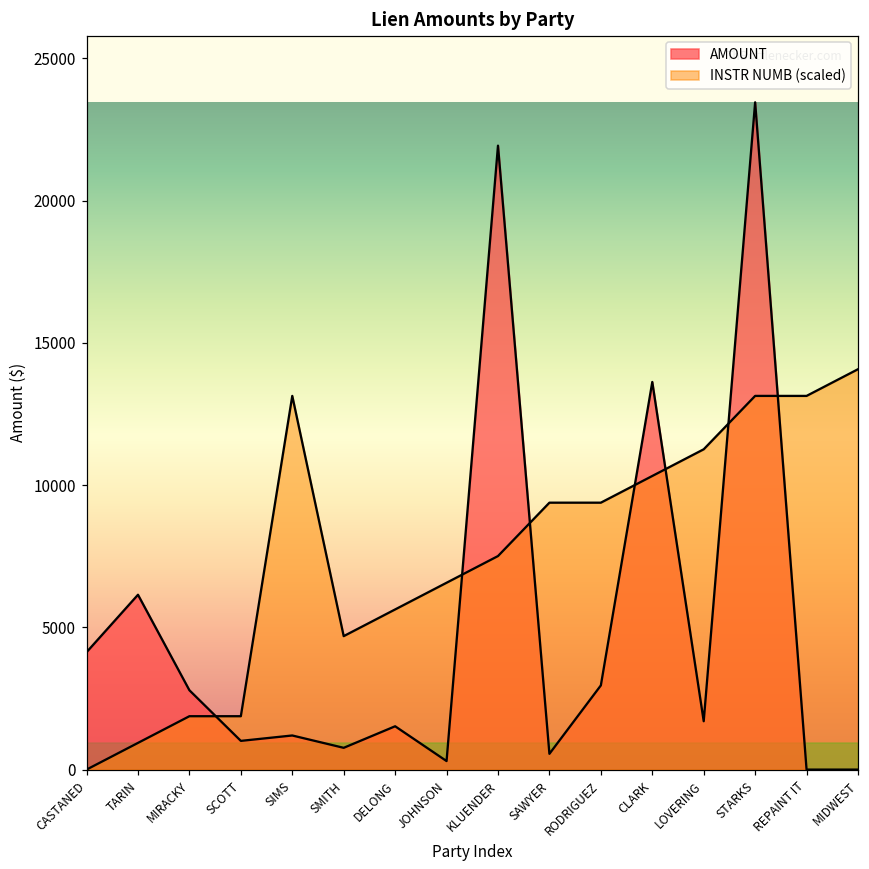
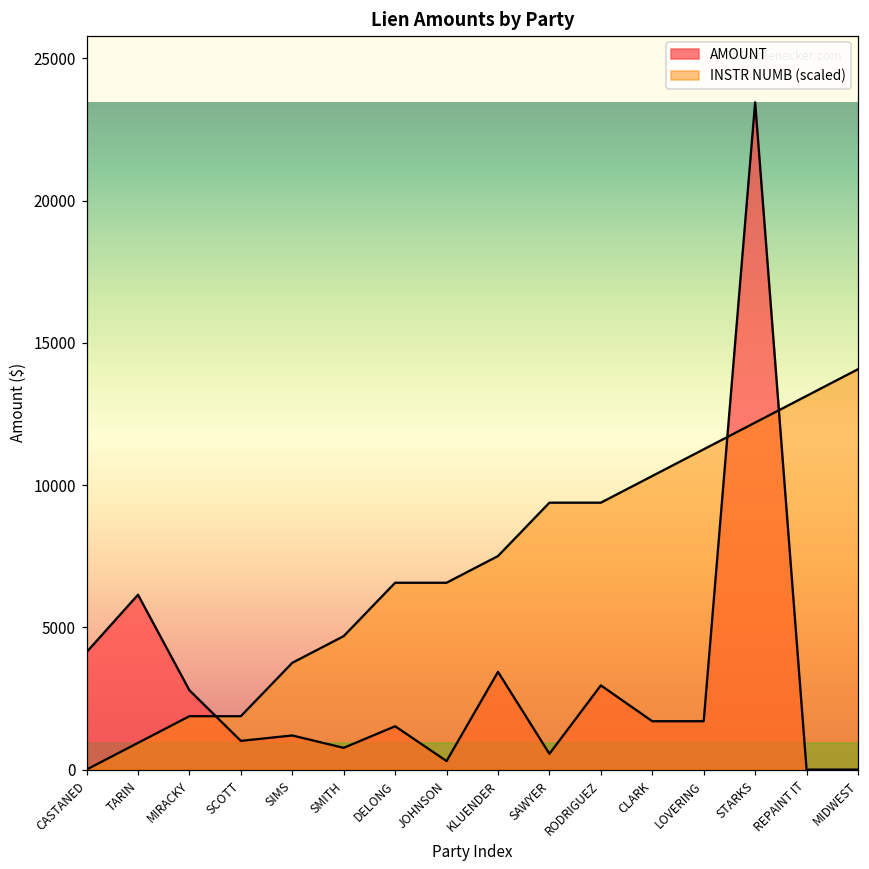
INSTR NUMB (scaled), SIMS: 13100 -> 3800
INSTR NUMB (scaled), DELONG: 5600 -> 6600
AMOUNT, KLUENDER: 21900 -> 3400
AMOUNT, CLARK: 13600 -> 1700
INSTR NUMB (scaled), STARKS: 13100 -> 12200
